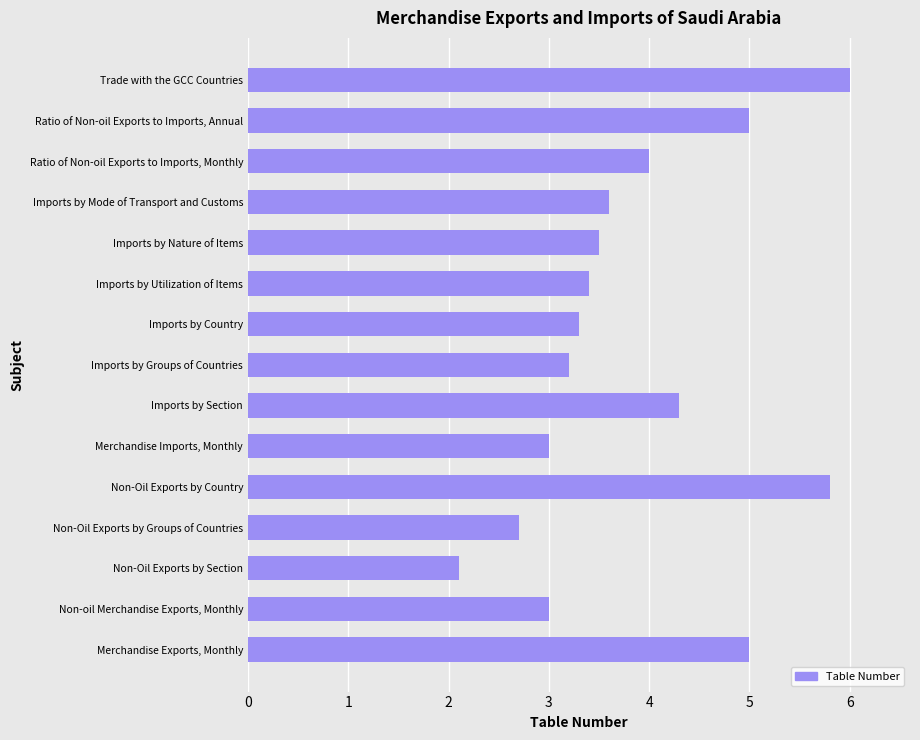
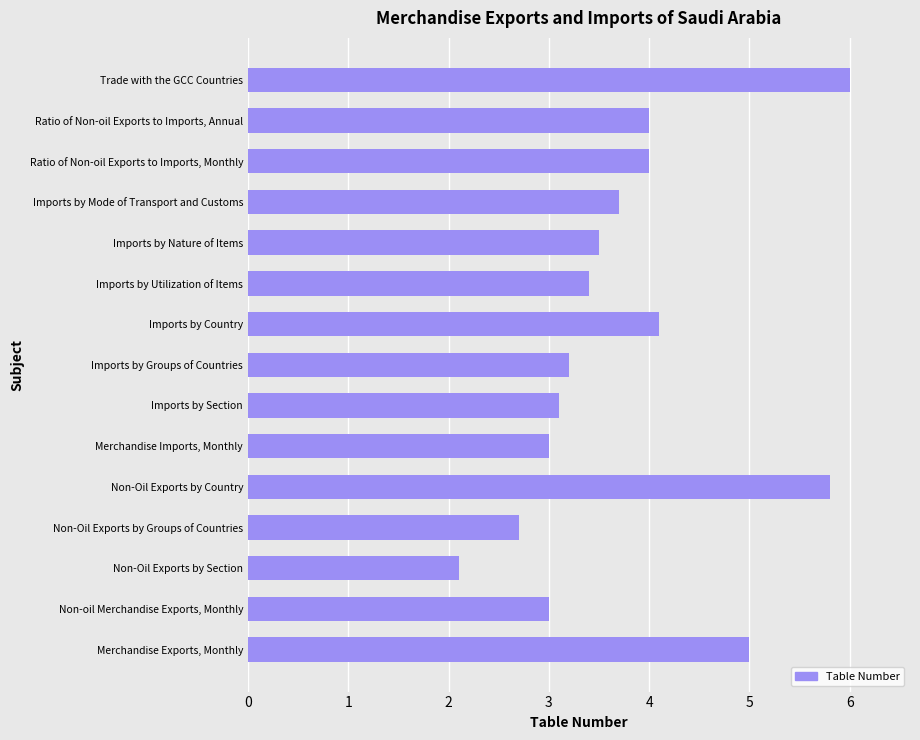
Ratio of Non-oil Exports to Imports, Annual: 5 -> 4
Imports by Mode of Transport and Customs: 3.6 -> 3.7
Imports by Country: 3.3 -> 4.1
Imports by Section: 4.3 -> 3.1
